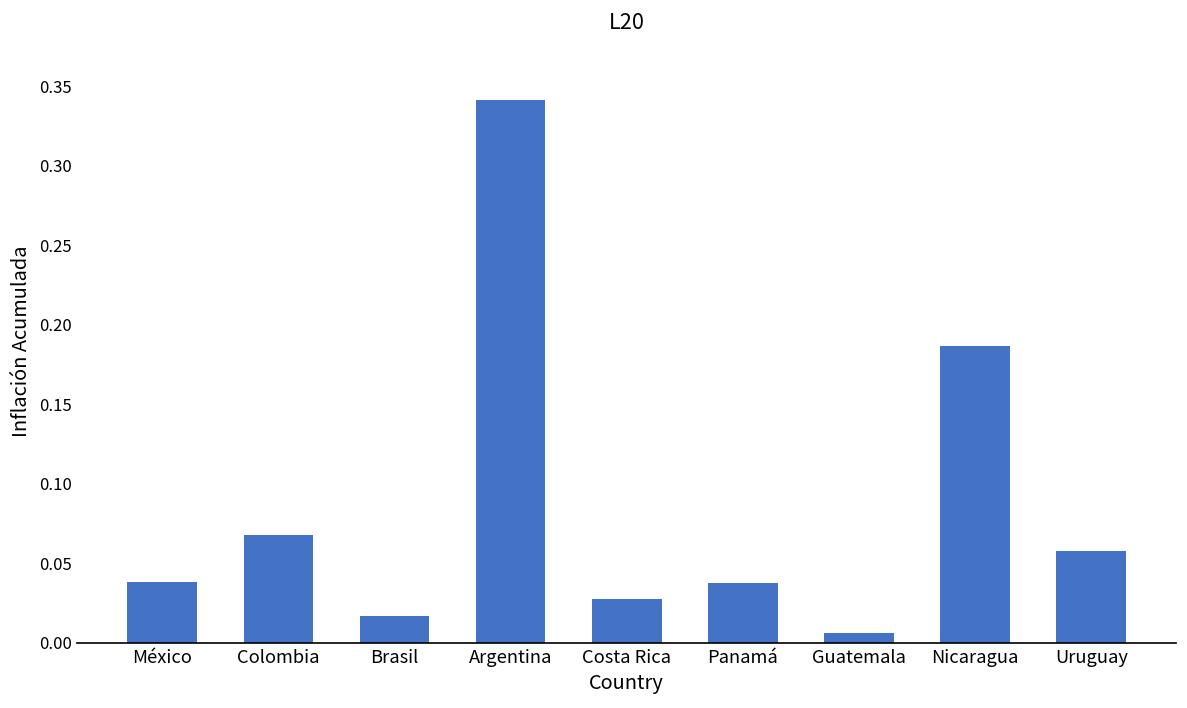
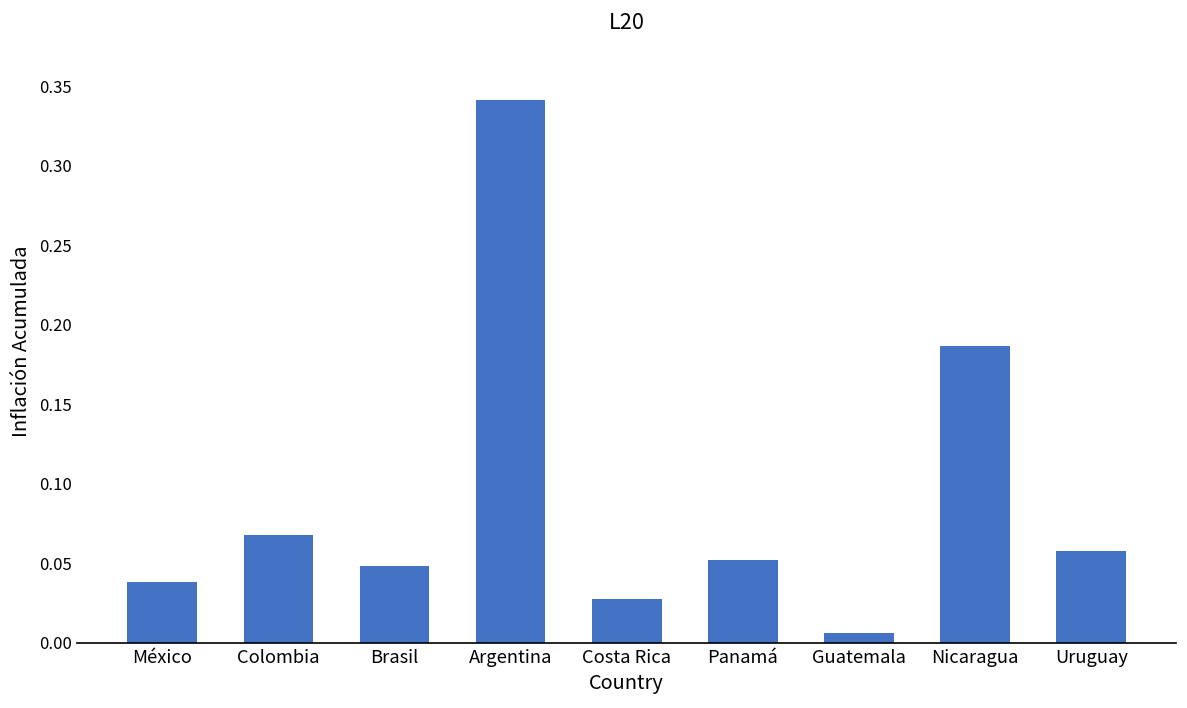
Brasil: 0.017 -> 0.049
Panamá: 0.038 -> 0.052
